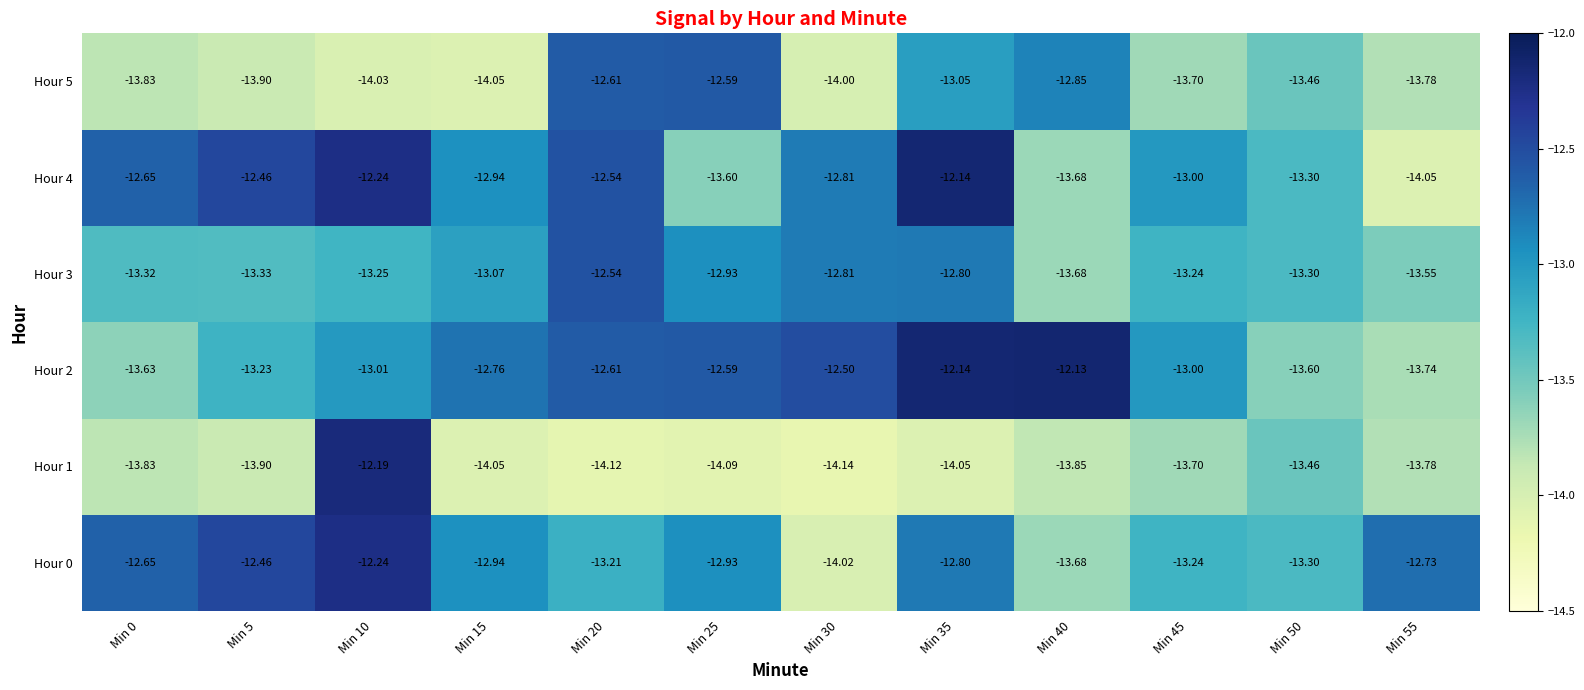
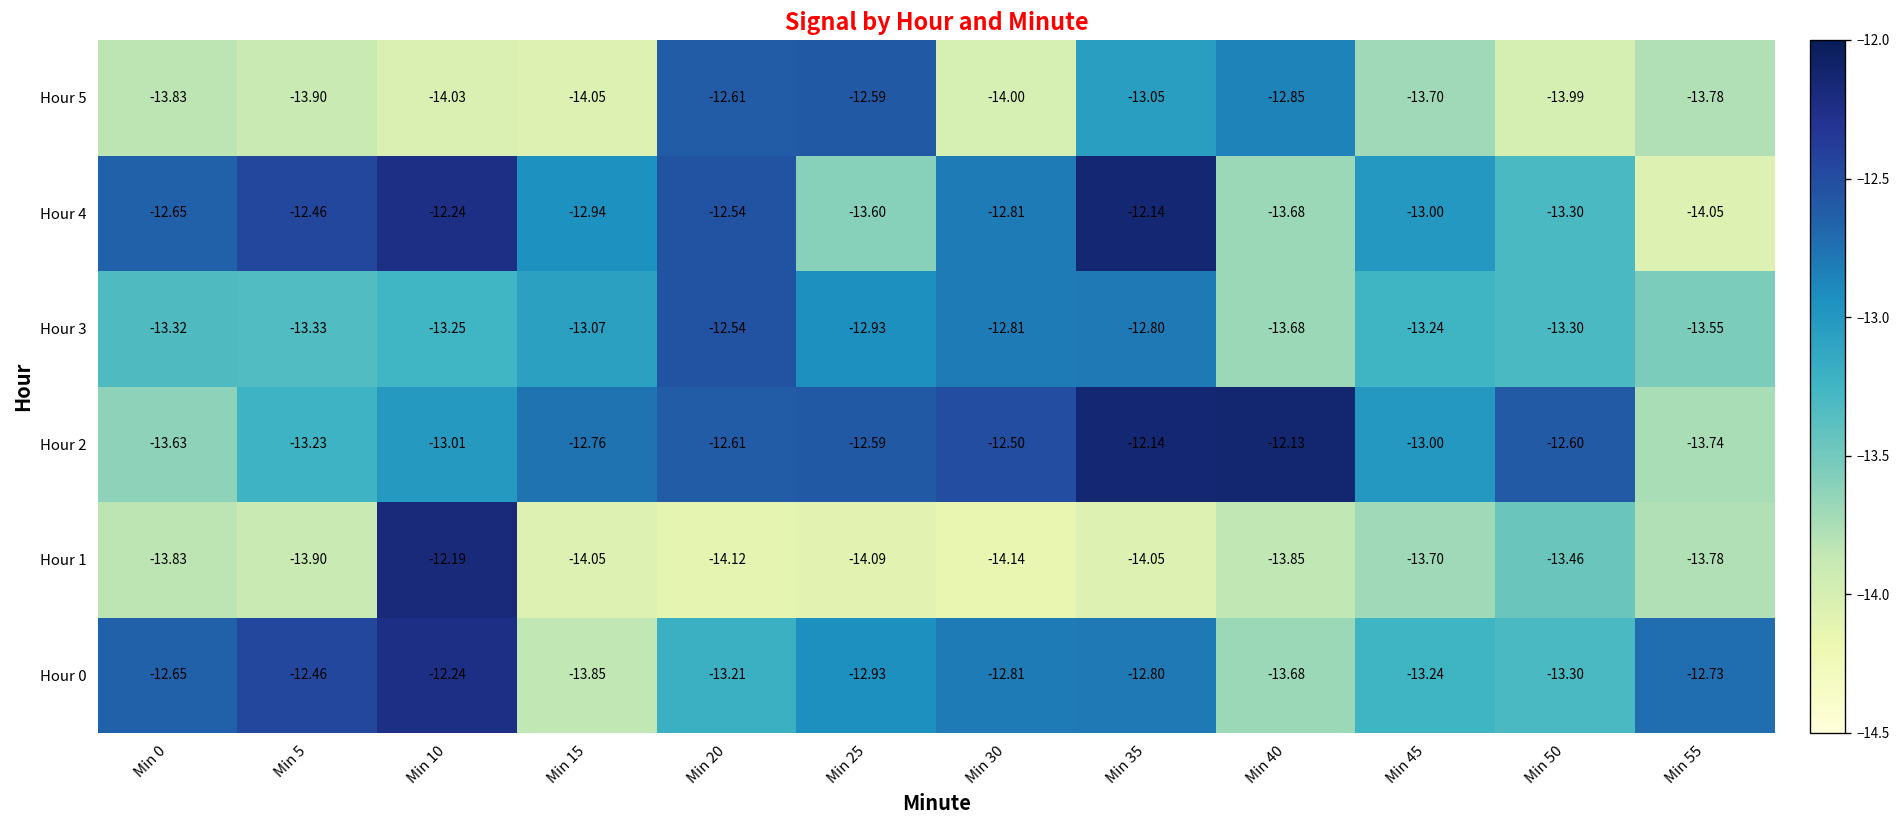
Hour 5, Min 50: -13.46 -> -13.99
Hour 2, Min 50: -13.60 -> -12.60
Hour 0, Min 15: -12.94 -> -13.85
Hour 0, Min 30: -14.02 -> -12.81
